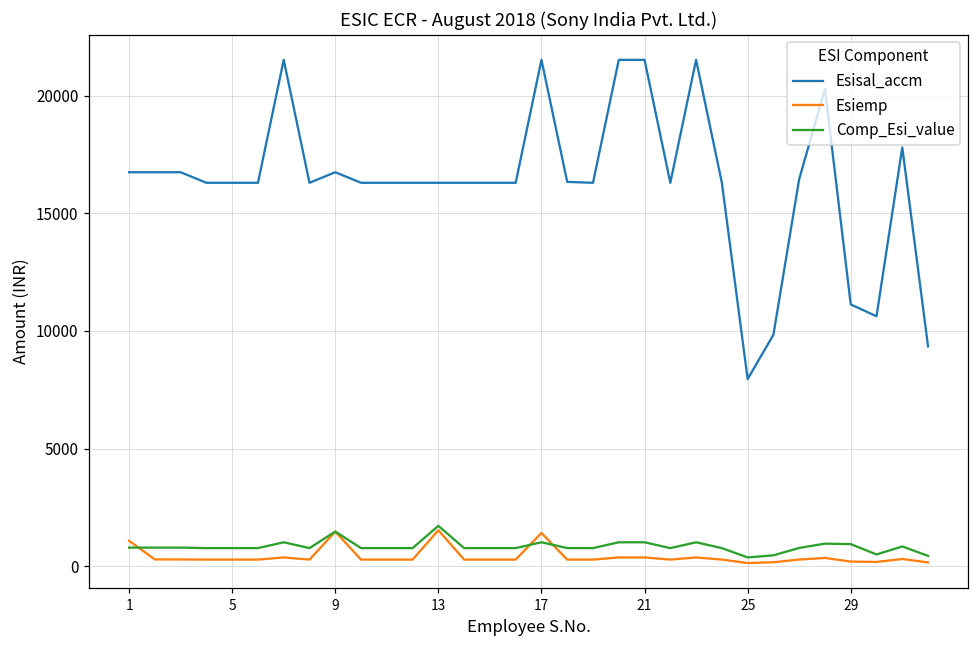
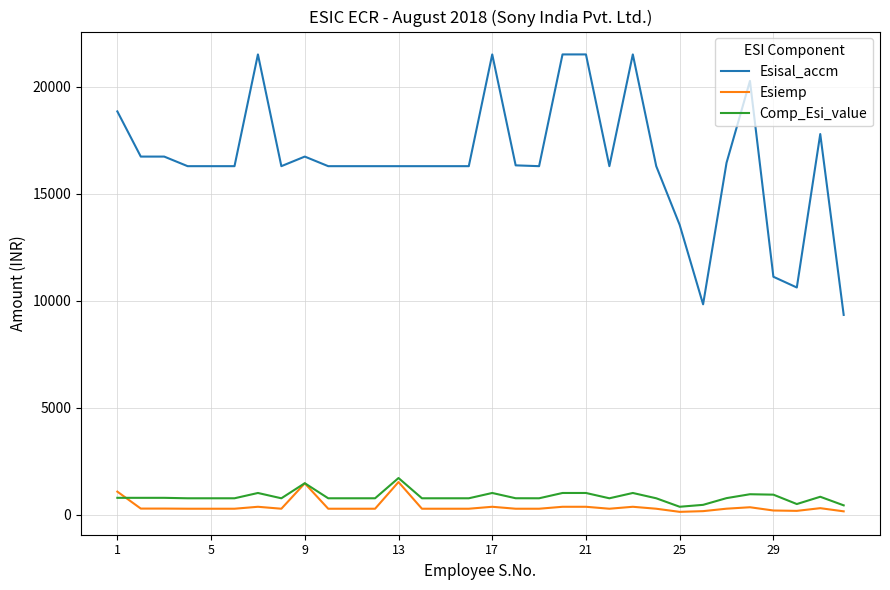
Esisal_accm, 1: 16700 -> 18900
Esiemp, 17: 1400 -> 400
Esisal_accm, 25: 8000 -> 13500
